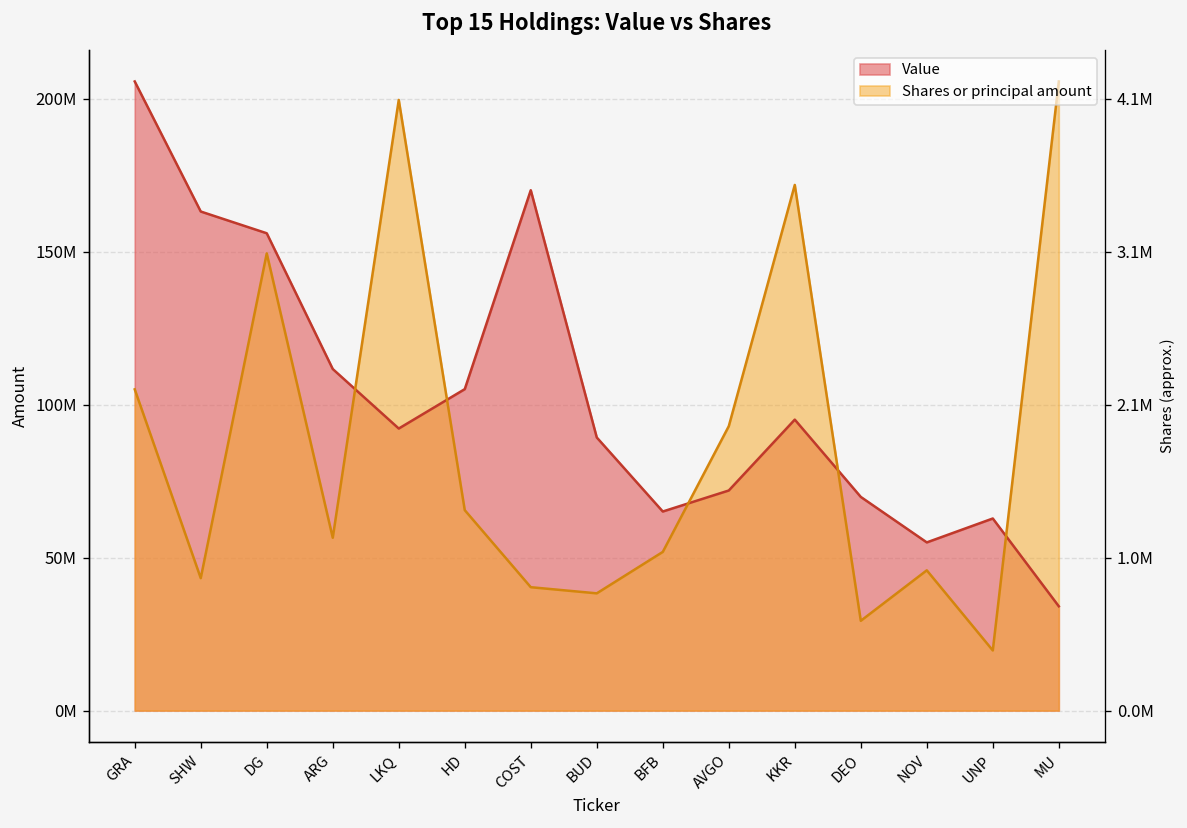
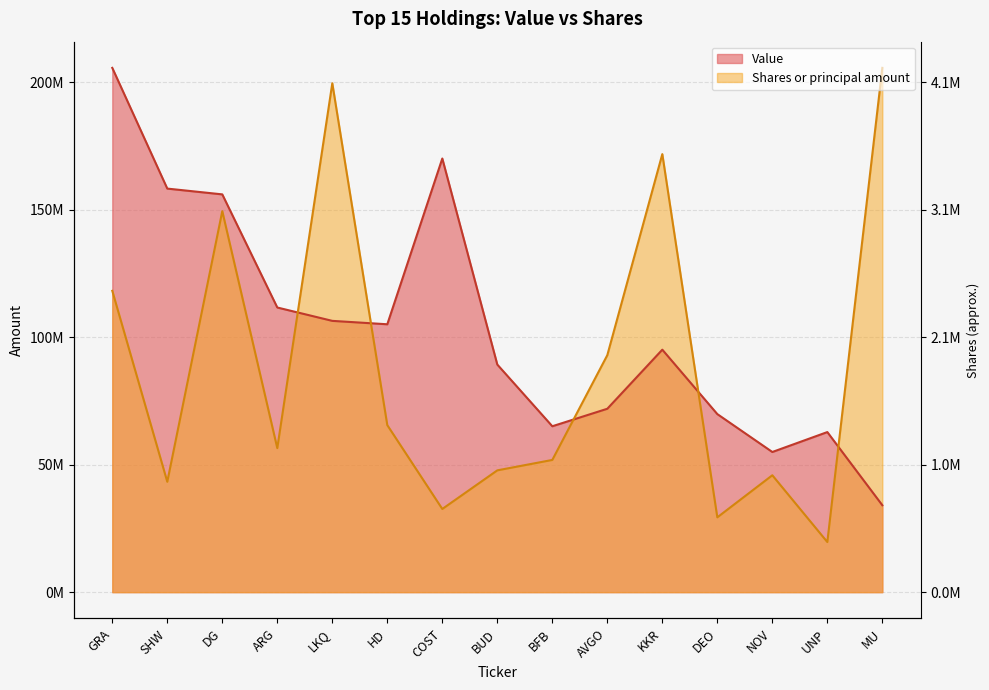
Shares or principal amount, GRA: 105000000 -> 118000000
Value, SHW: 163000000 -> 158000000
Value, LKQ: 92000000 -> 106000000
Shares or principal amount, COST: 40000000 -> 33000000
Shares or principal amount, BUD: 38000000 -> 48000000
